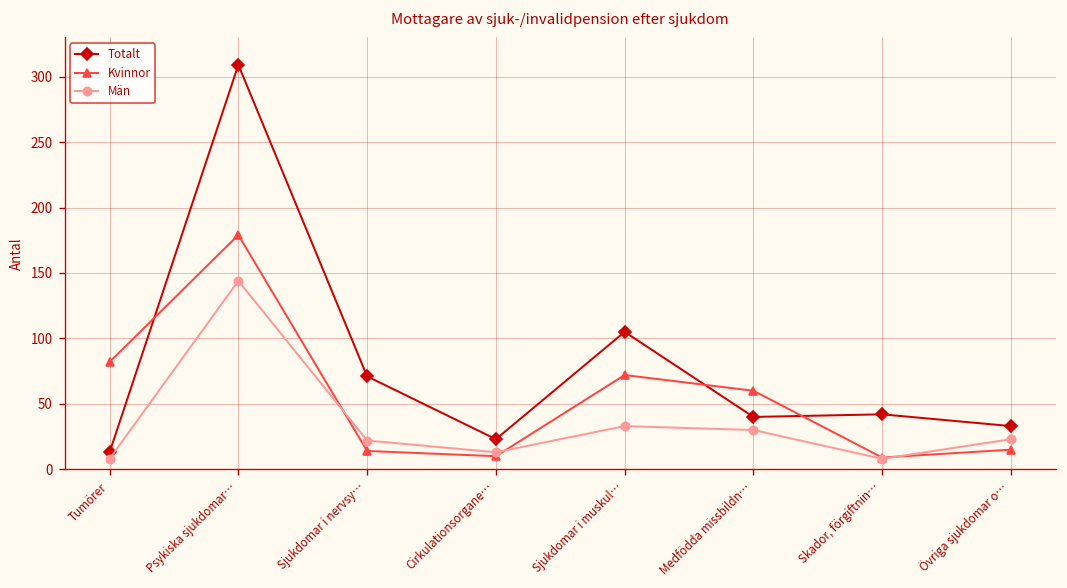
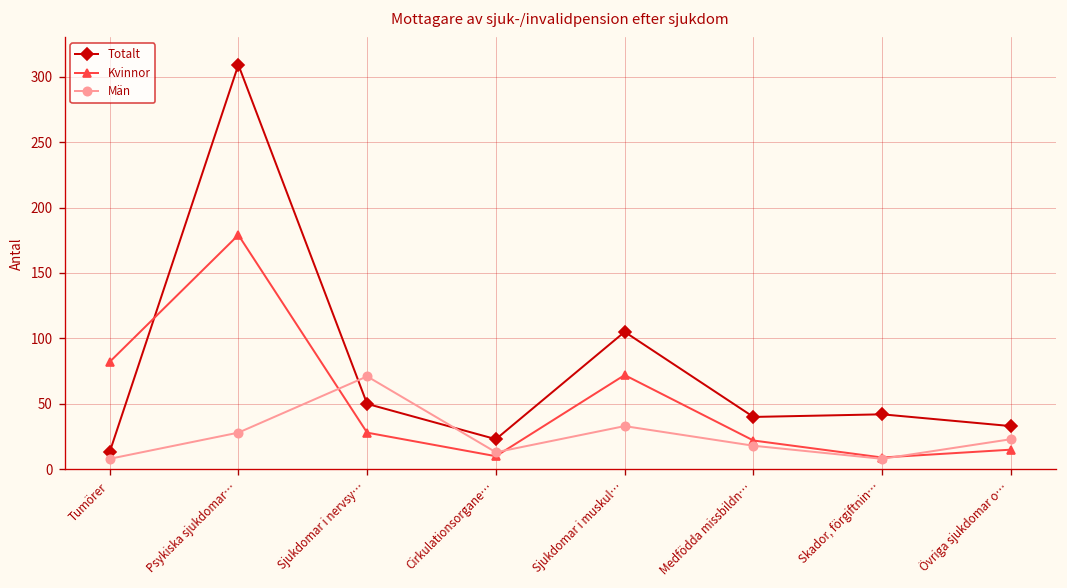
Män, Psykiska sjukdomar…: 144 -> 28
Totalt, Sjukdomar i nervsy…: 71 -> 50
Kvinnor, Sjukdomar i nervsy…: 14 -> 28
Män, Sjukdomar i nervsy…: 22 -> 71
Kvinnor, Medfödda missbildn…: 60 -> 22
Män, Medfödda missbildn…: 30 -> 18
